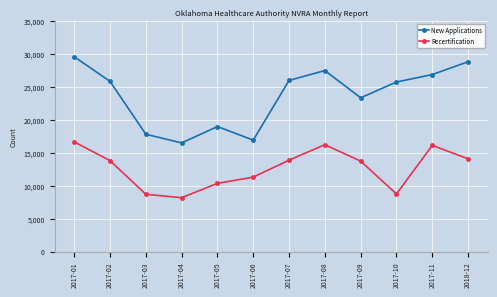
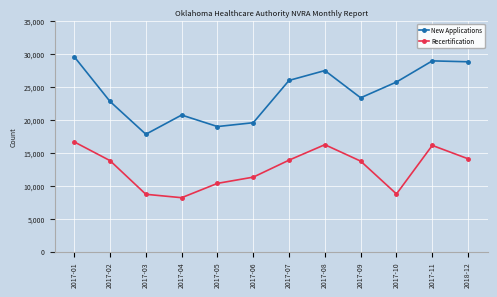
New Applications, 2017-02: 26,000 -> 23,000
New Applications, 2017-04: 16,000 -> 21,000
New Applications, 2017-06: 17,000 -> 20,000
New Applications, 2017-11: 27,000 -> 29,000
